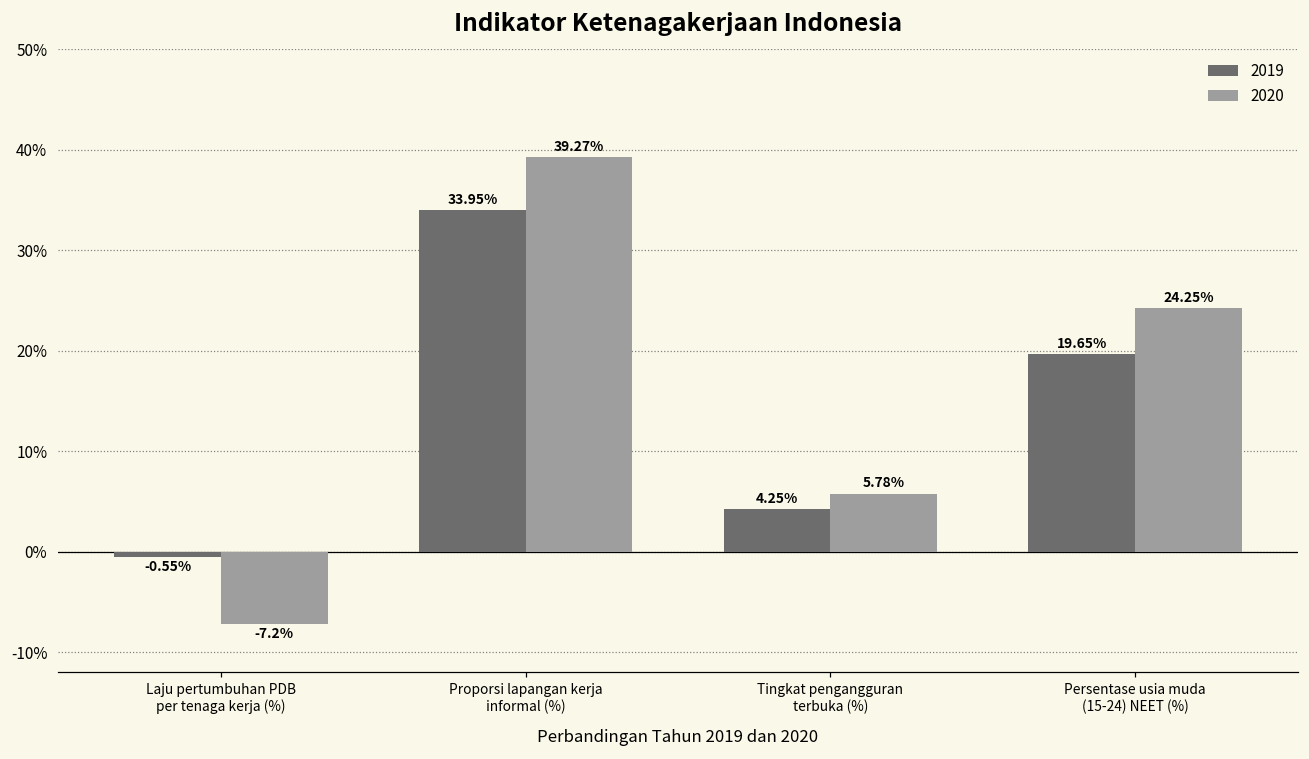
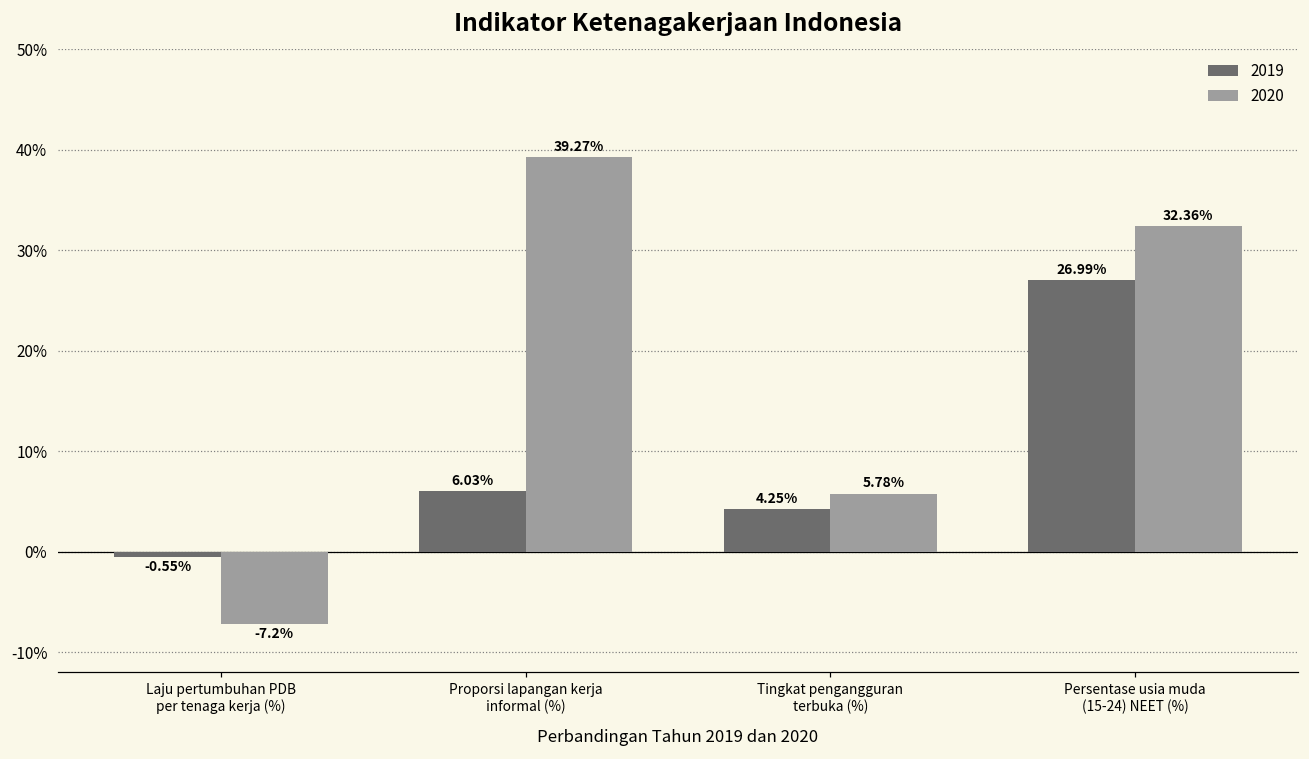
2019, Proporsi lapangan kerja informal (%): 33.95% -> 6.03%
2019, Persentase usia muda (15-24) NEET (%): 19.65% -> 26.99%
2020, Persentase usia muda (15-24) NEET (%): 24.25% -> 32.36%
